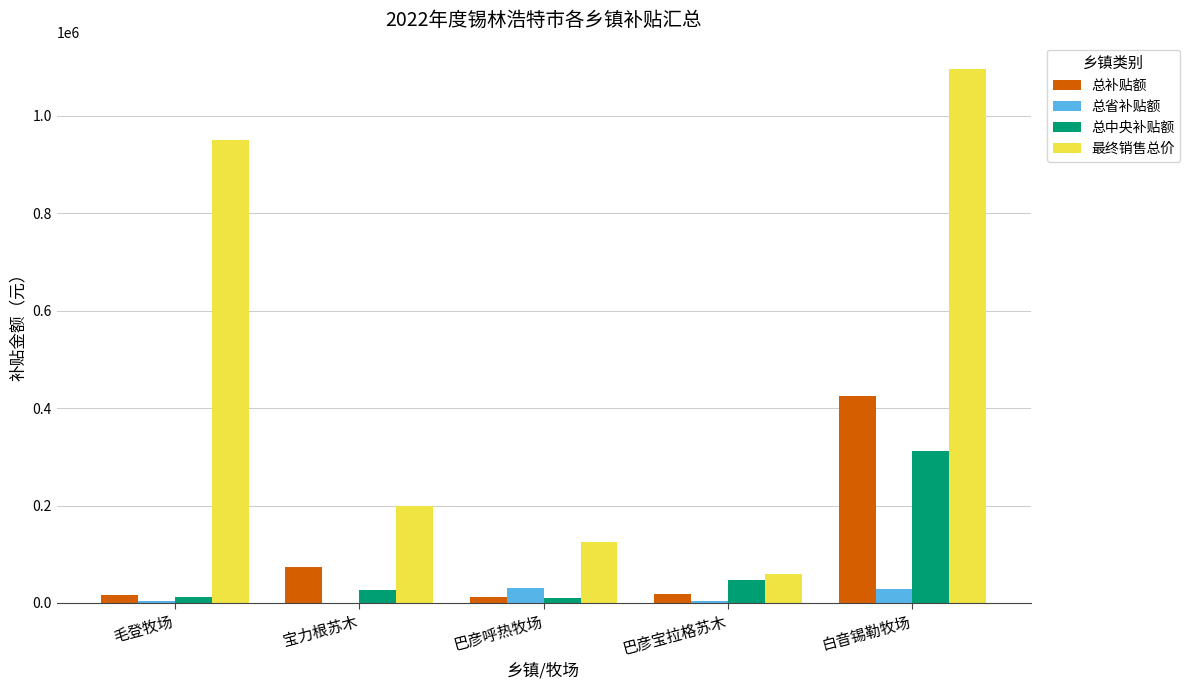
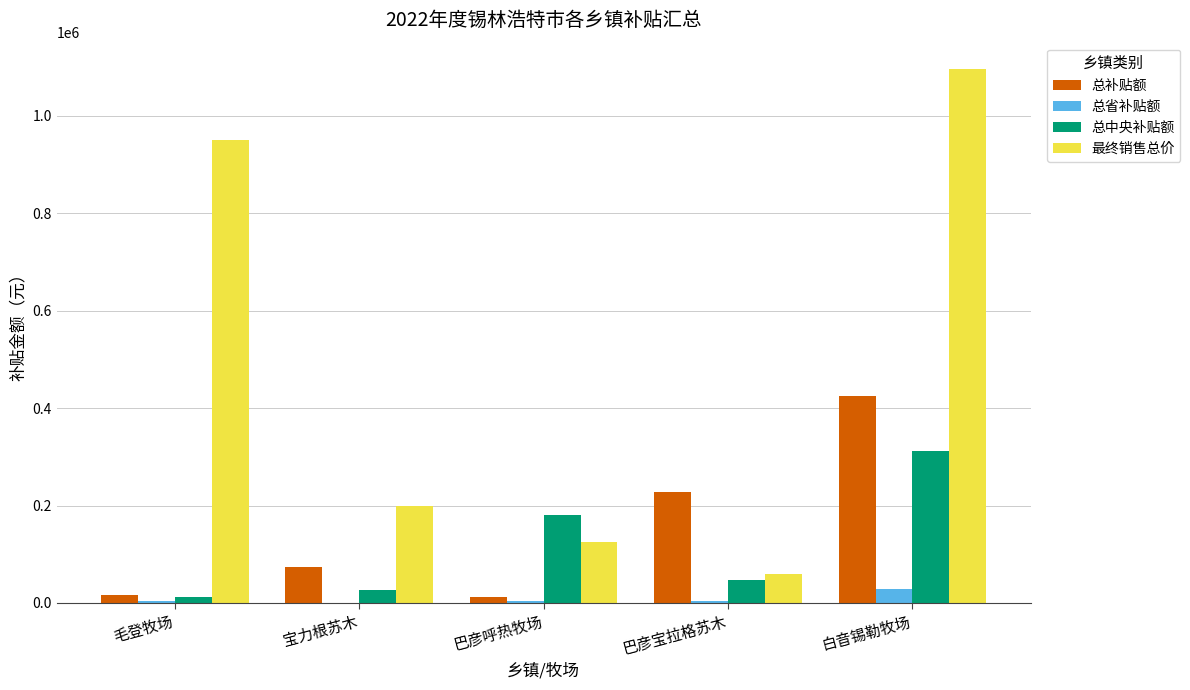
总省补贴额, 巴彦呼热牧场: 30000 -> 0
总中央补贴额, 巴彦呼热牧场: 10000 -> 180000
总补贴额, 巴彦宝拉格苏木: 20000 -> 230000
